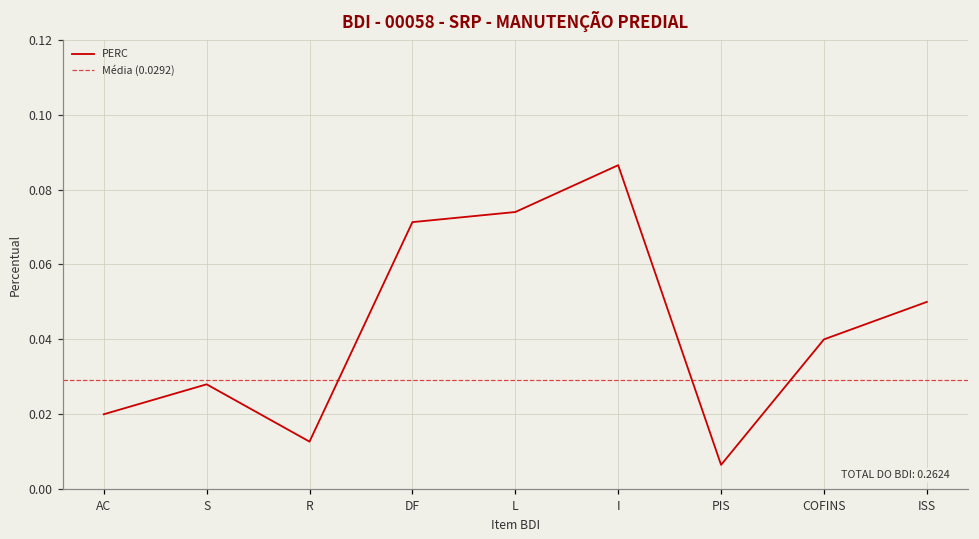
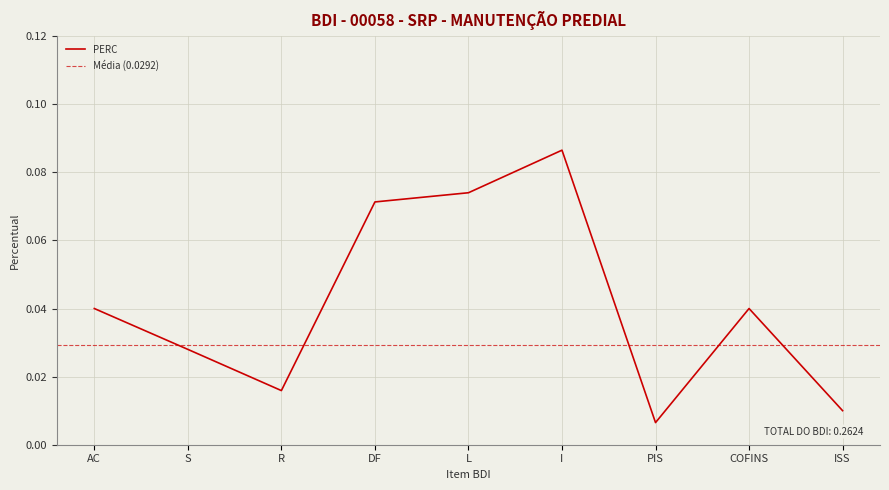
AC: 0.02 -> 0.04
R: 0.013 -> 0.016
ISS: 0.05 -> 0.01
